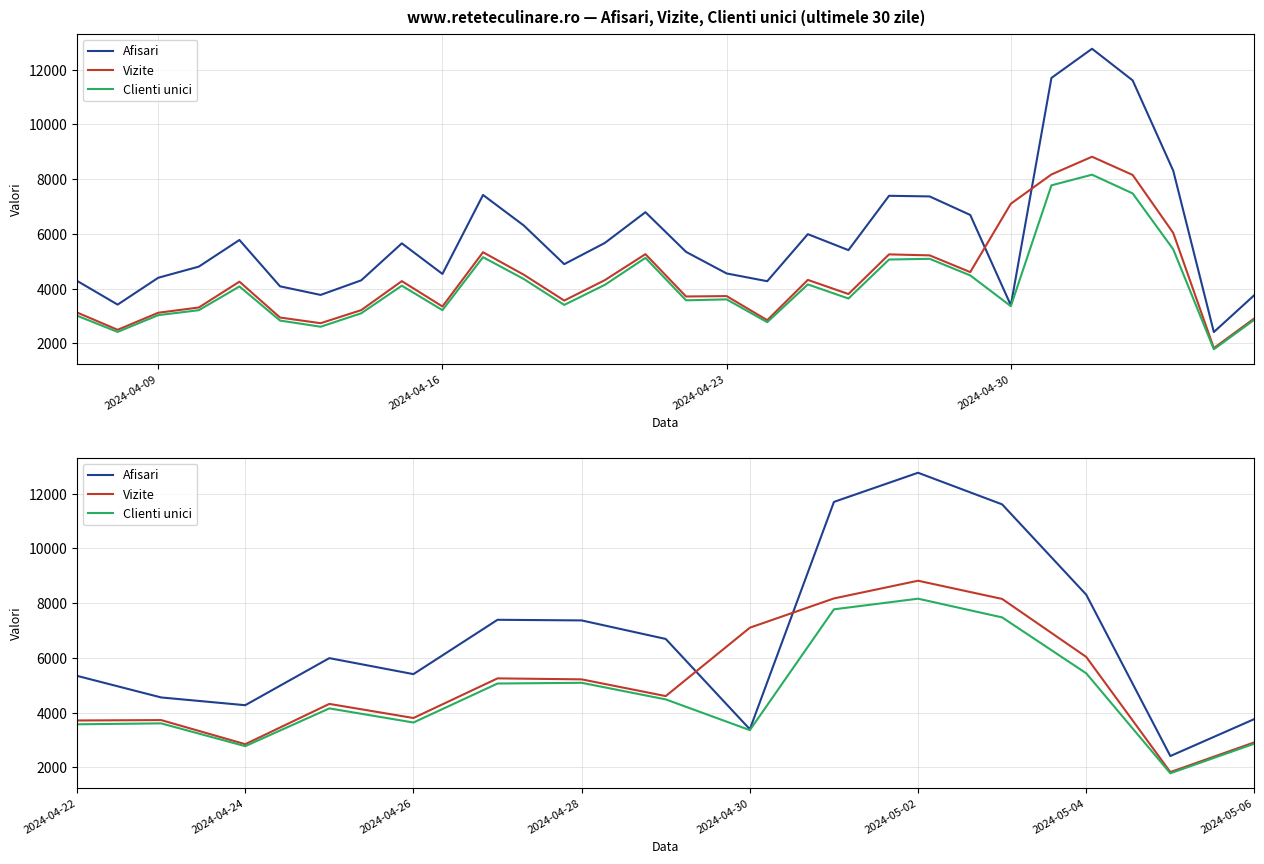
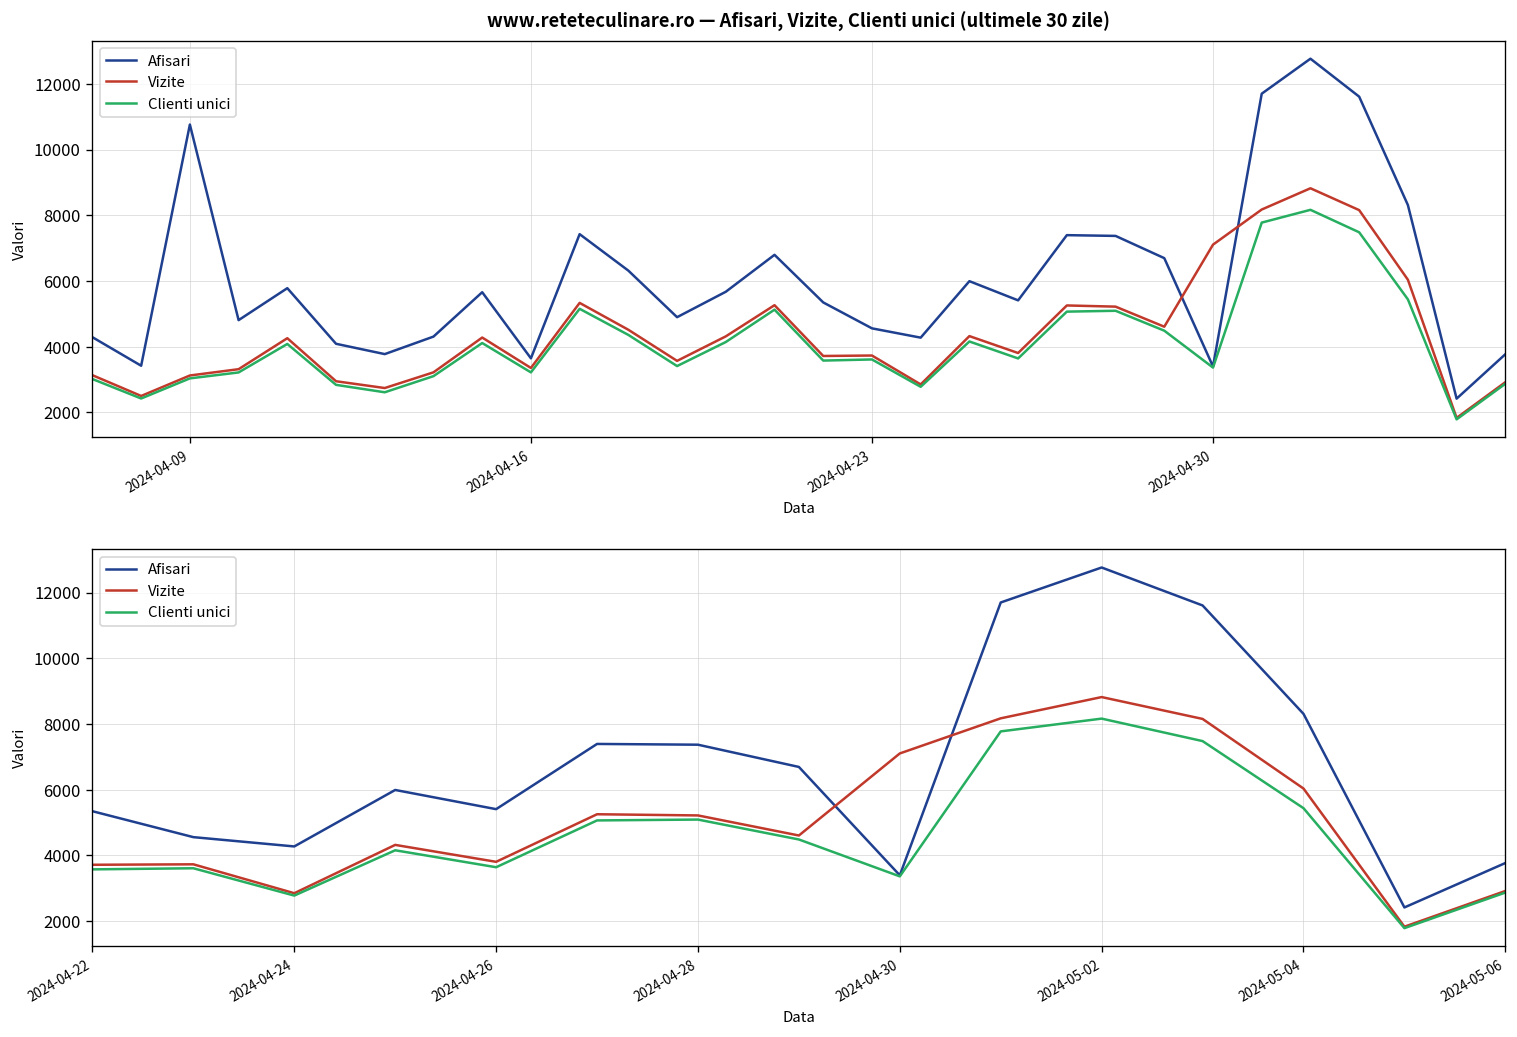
www.reteteculinare.ro — Afisari, Vizite, Clienti unici (ultimele 30 zile), Afisari, 2024-04-09: 4400 -> 10800
www.reteteculinare.ro — Afisari, Vizite, Clienti unici (ultimele 30 zile), Afisari, 2024-04-16: 4500 -> 3600
